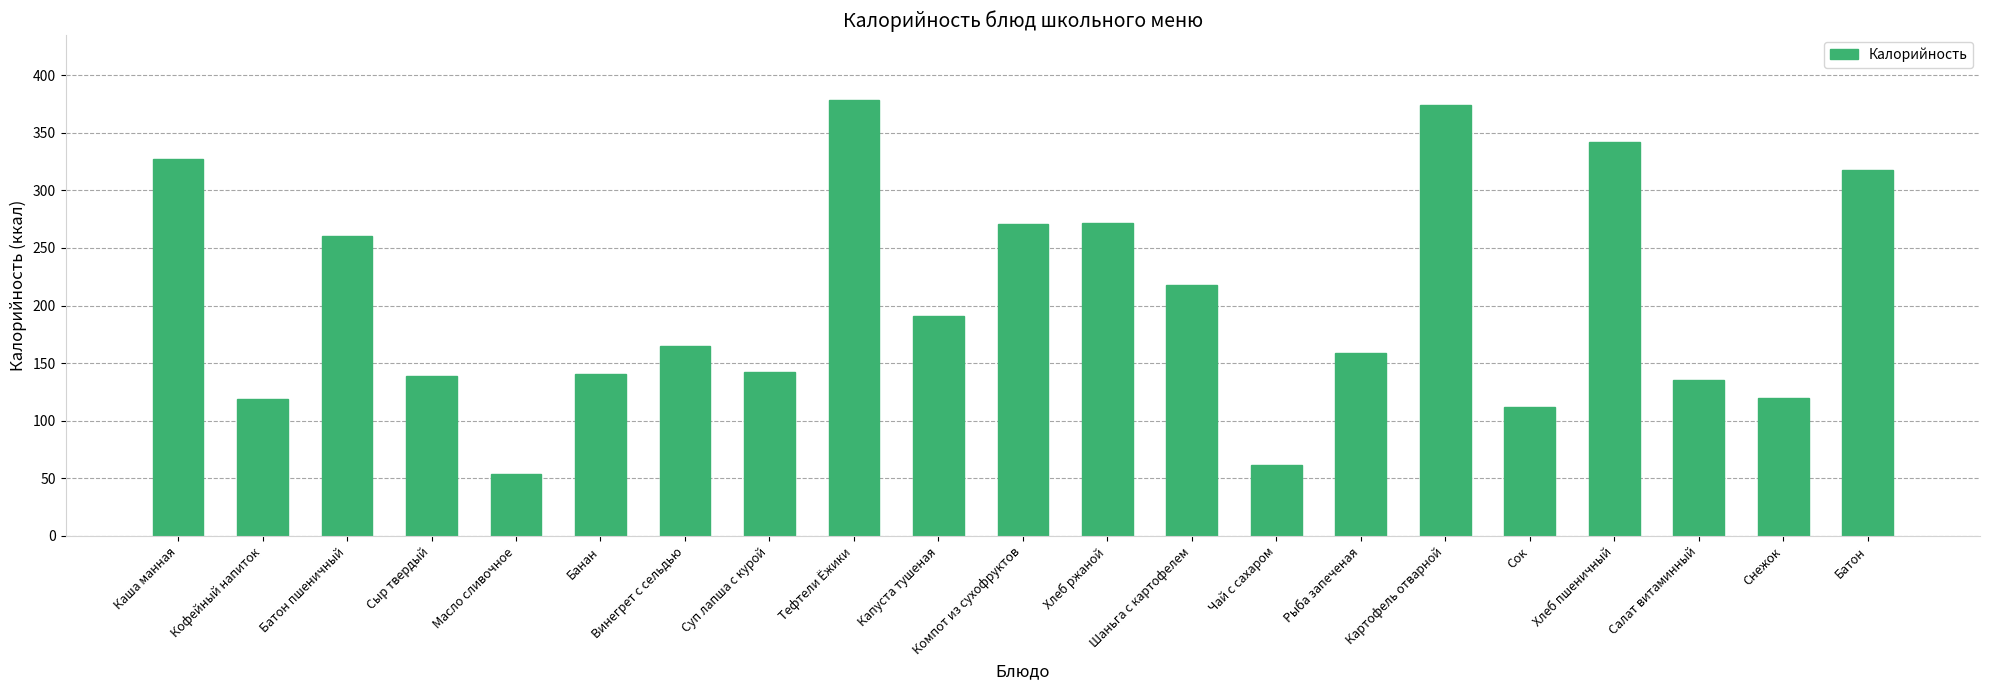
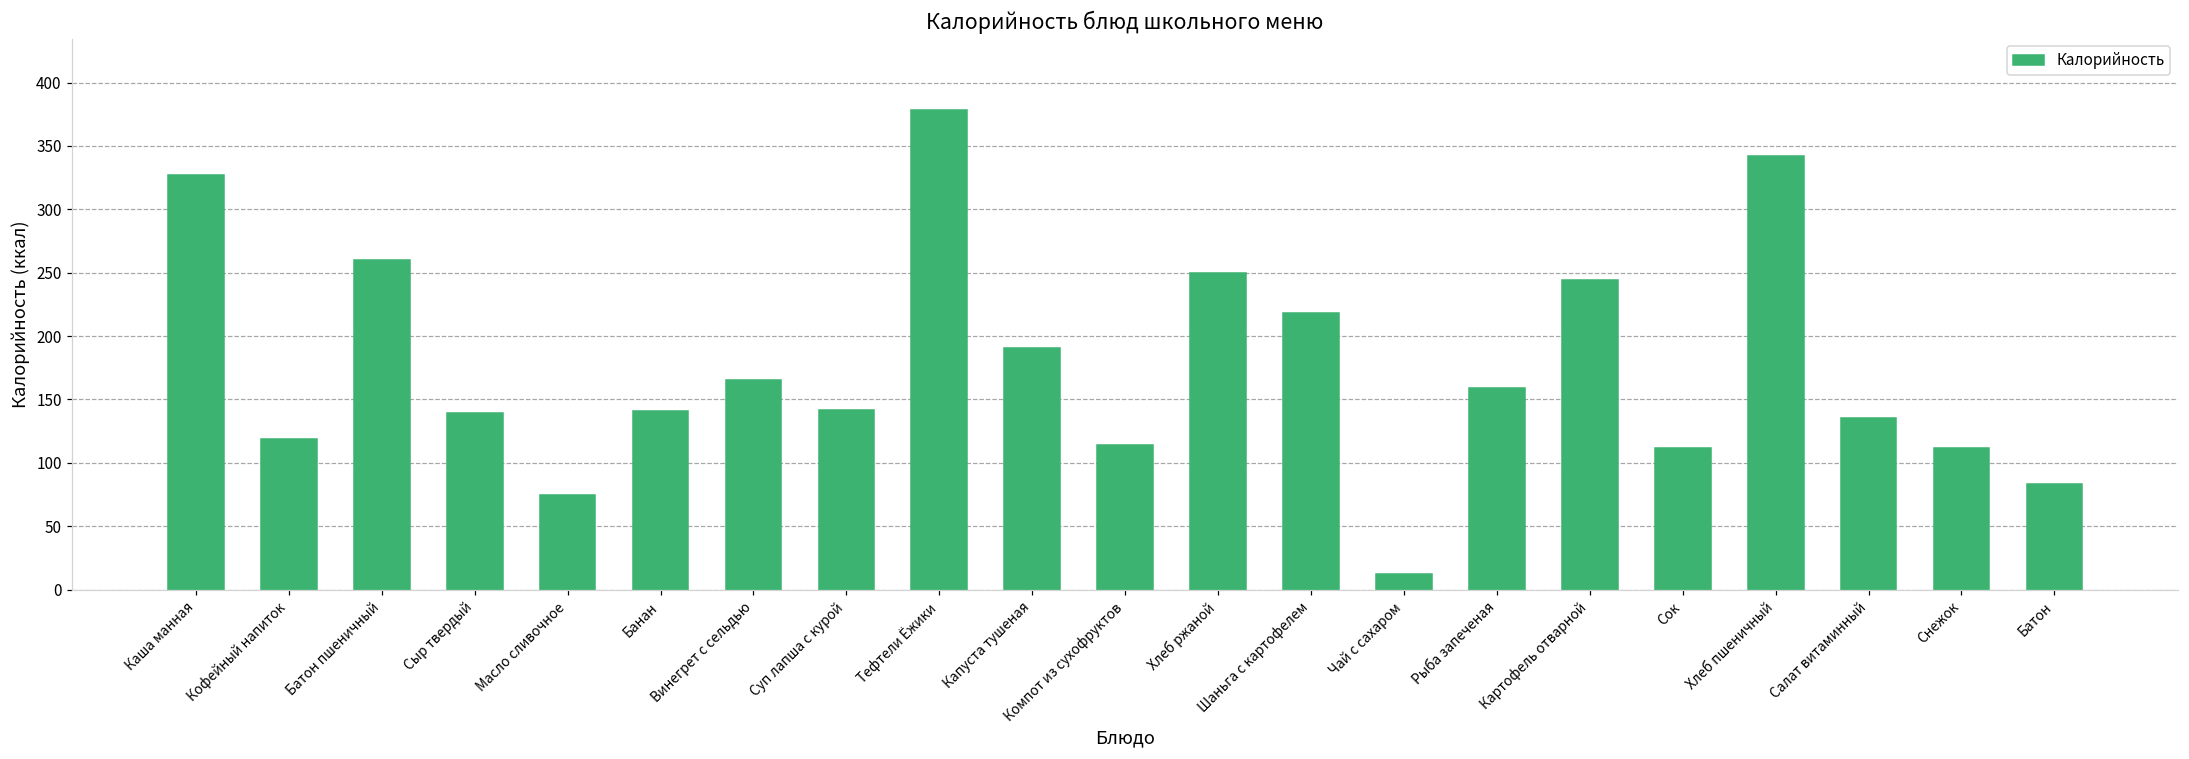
Масло сливочное: 54 -> 75
Компот из сухофруктов: 271 -> 114
Хлеб ржаной: 272 -> 250
Чай с сахаром: 62 -> 12
Картофель отварной: 374 -> 244
Снежок: 120 -> 112
Батон: 318 -> 83
